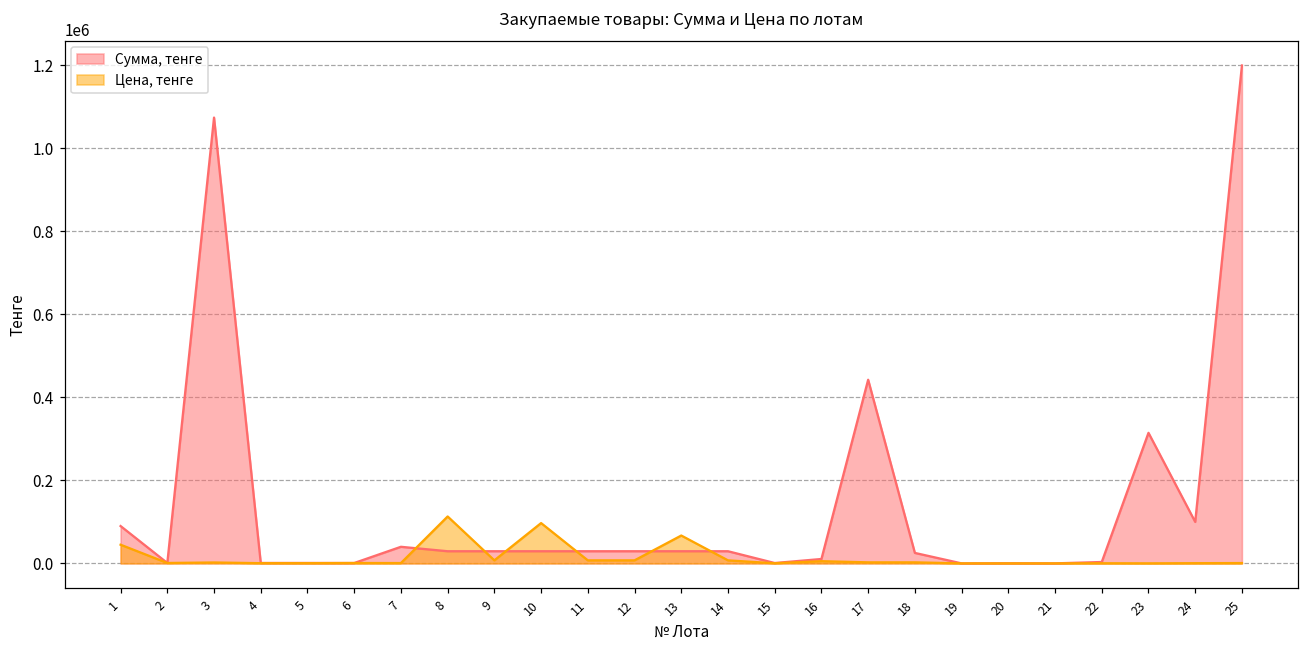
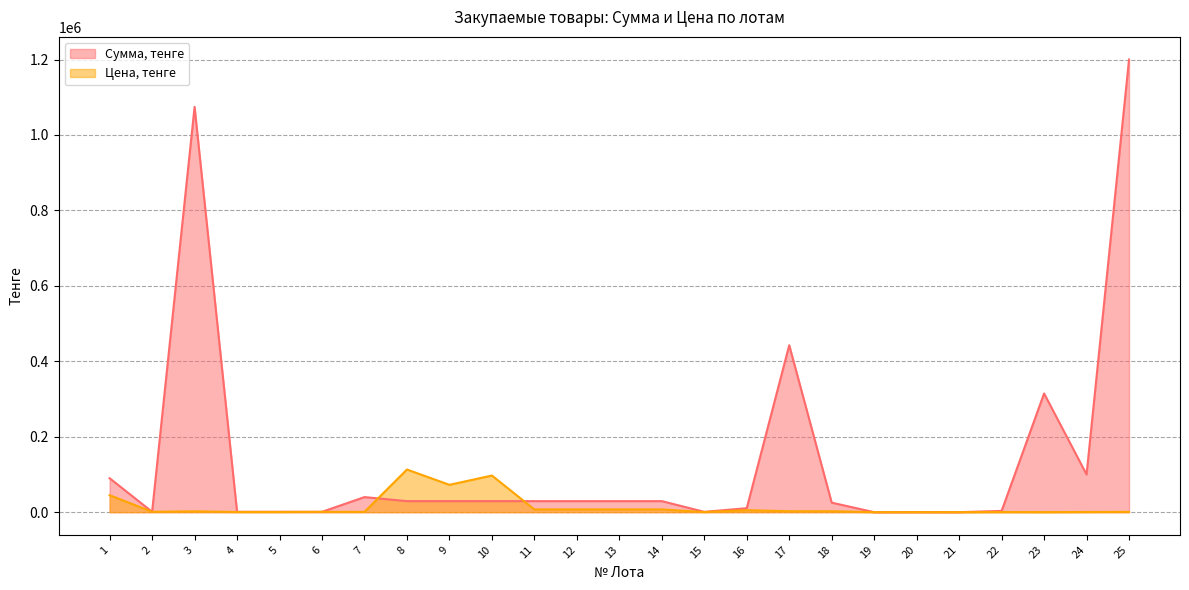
Цена, тенге, 9: 10000 -> 70000
Цена, тенге, 13: 70000 -> 10000
